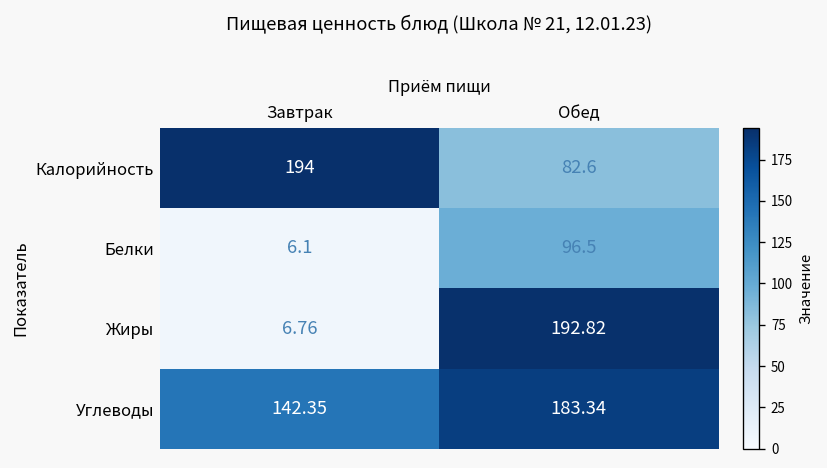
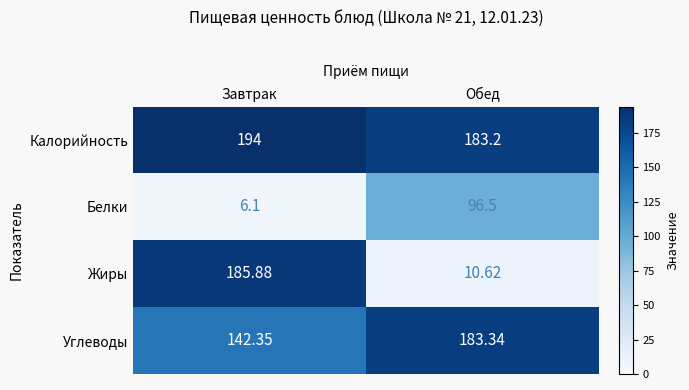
Калорийность, Обед: 82.6 -> 183.2
Жиры, Завтрак: 6.76 -> 185.88
Жиры, Обед: 192.82 -> 10.62
